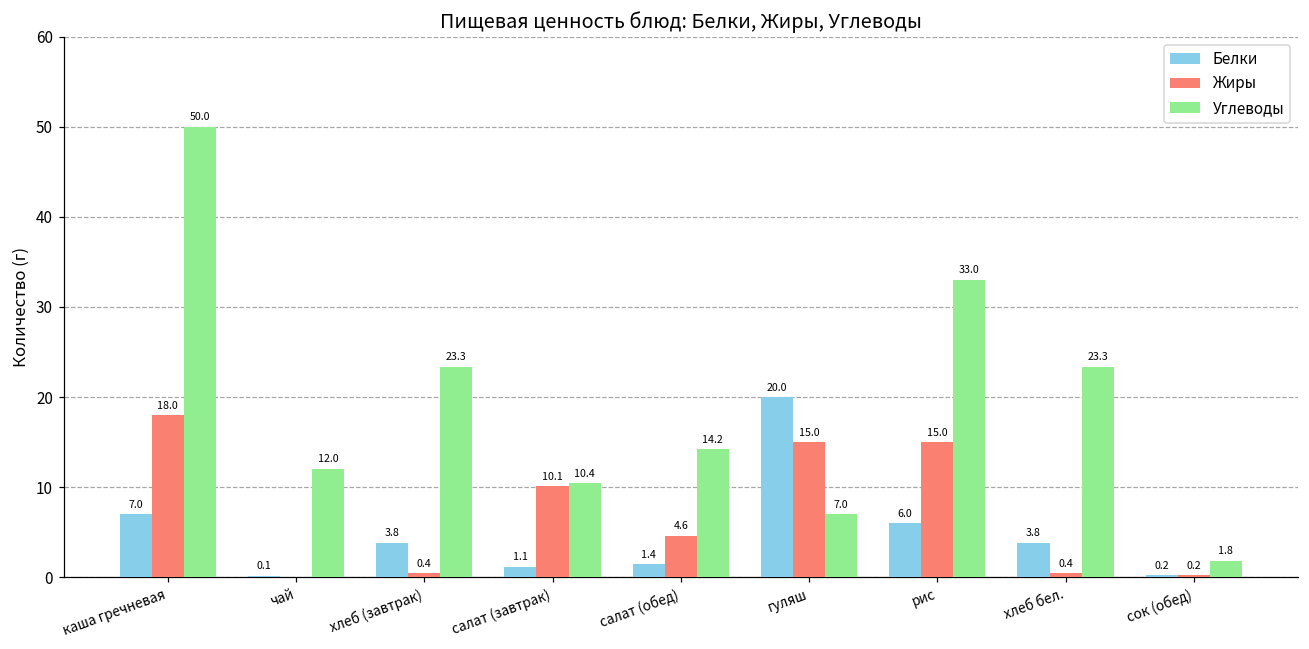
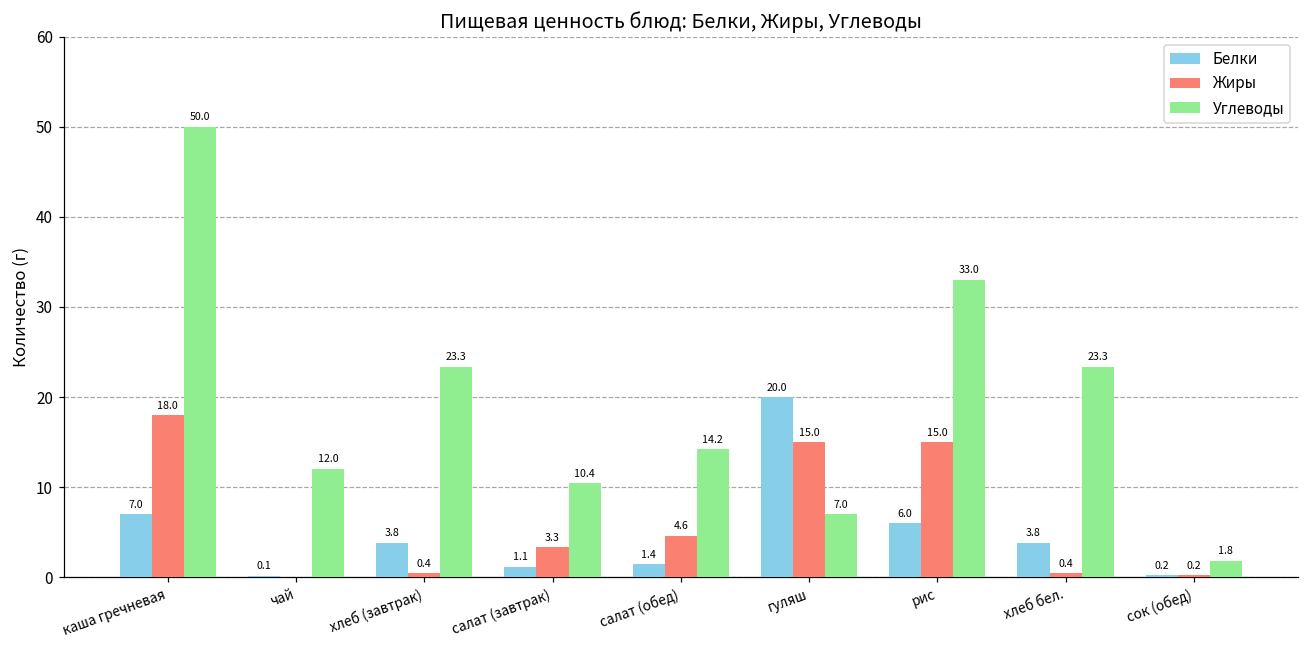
Жиры, салат (завтрак): 10.1 -> 3.3
